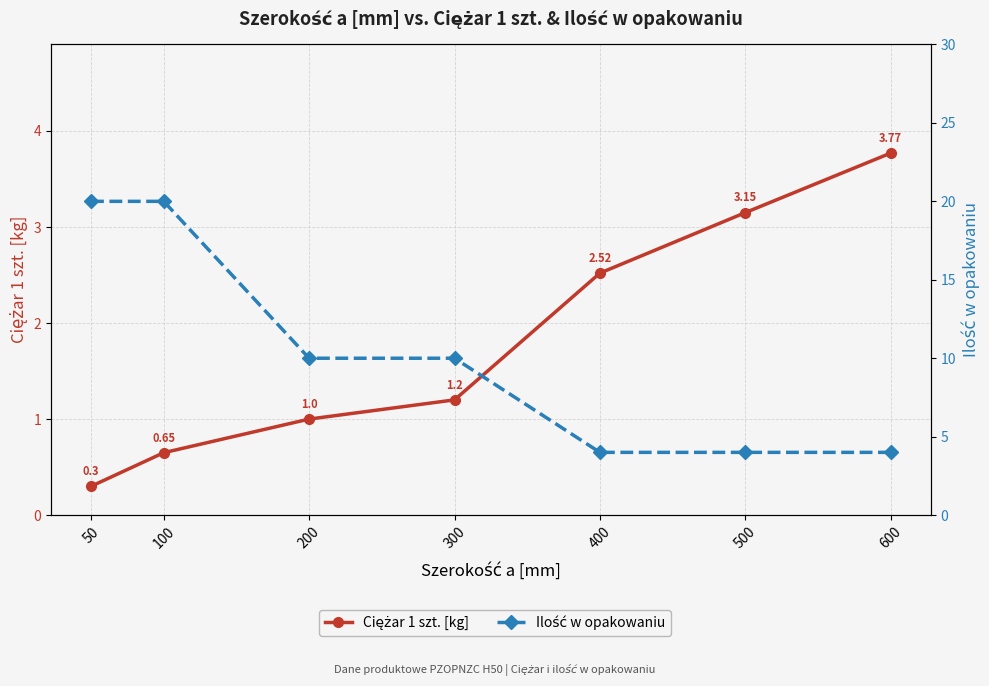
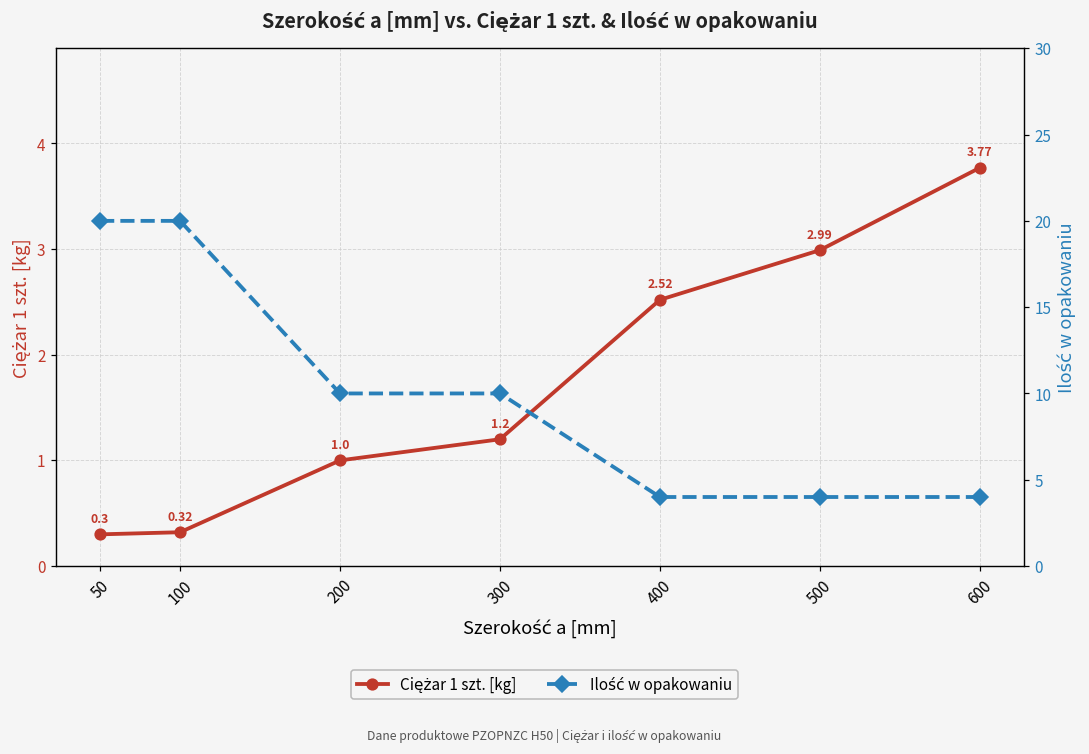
Ciężar 1 szt. [kg], 100: 0.65 -> 0.32
Ciężar 1 szt. [kg], 500: 3.15 -> 2.99
